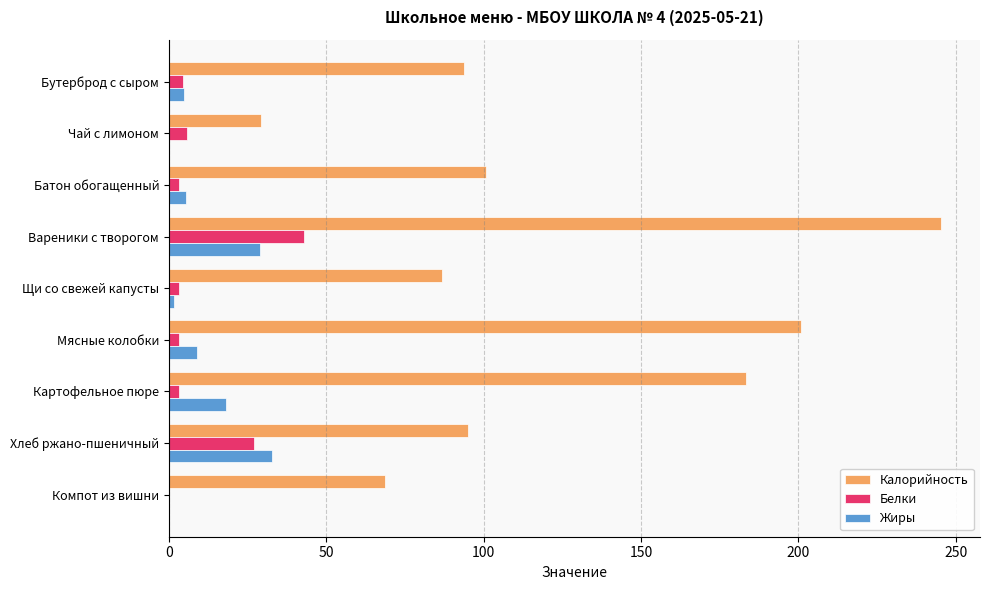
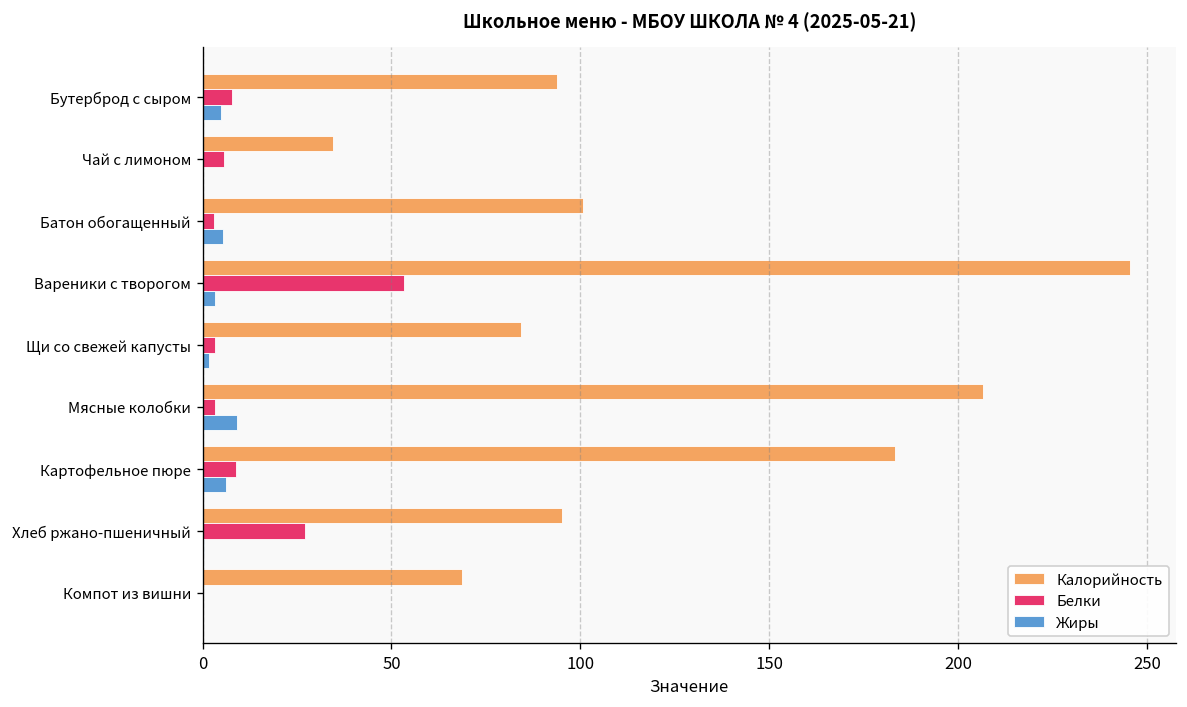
Белки, Бутерброд с сыром: 5 -> 8
Калорийность, Чай с лимоном: 29 -> 34
Белки, Вареники с творогом: 43 -> 53
Жиры, Вареники с творогом: 29 -> 3
Калорийность, Щи со свежей капусты: 87 -> 84
Калорийность, Мясные колобки: 201 -> 207
Белки, Картофельное пюре: 3 -> 9
Жиры, Картофельное пюре: 18 -> 6
Жиры, Хлеб ржано-пшеничный: 33 -> 0
